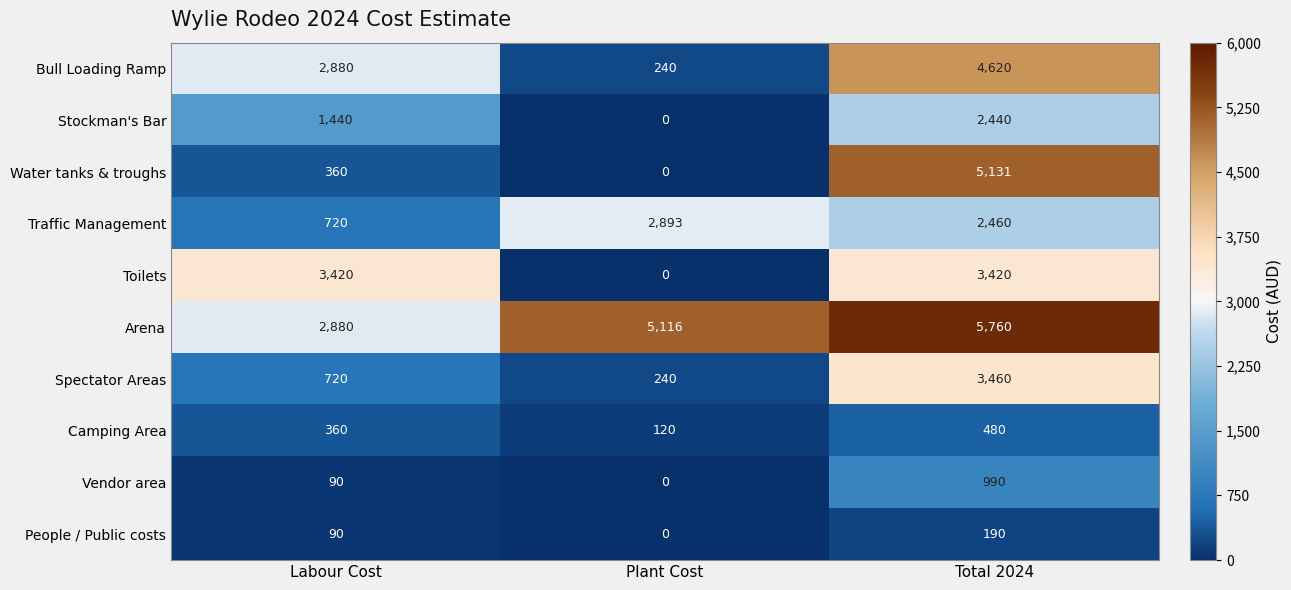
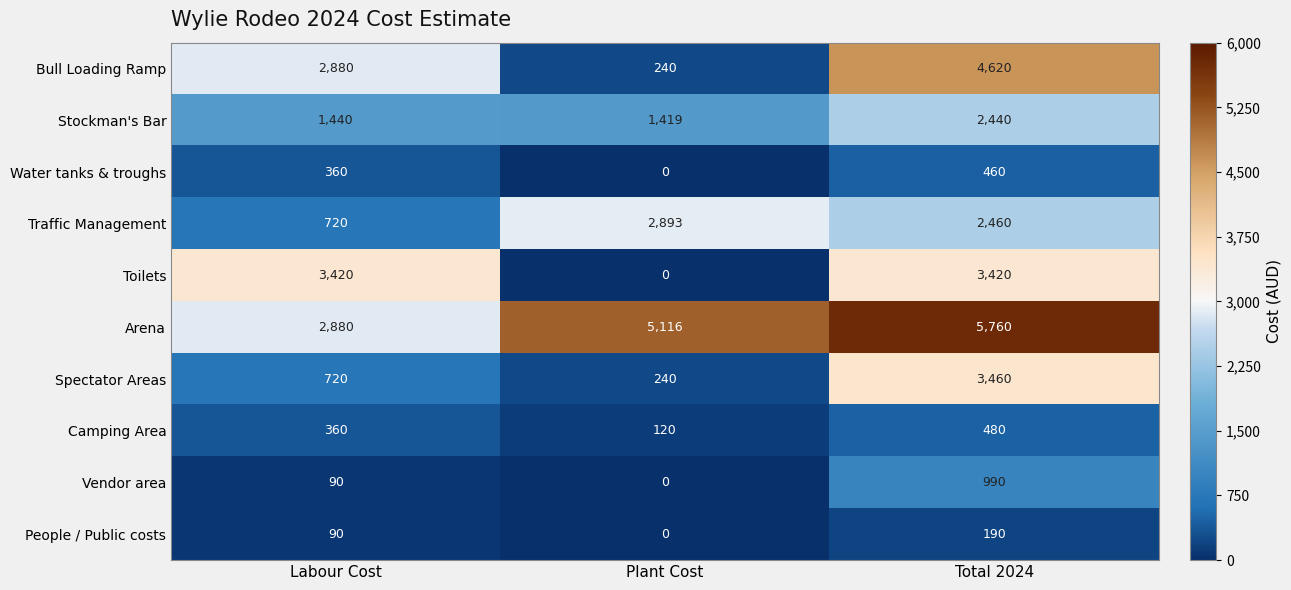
Stockman's Bar, Plant Cost: 0 -> 1,419
Water tanks & troughs, Total 2024: 5,131 -> 460
